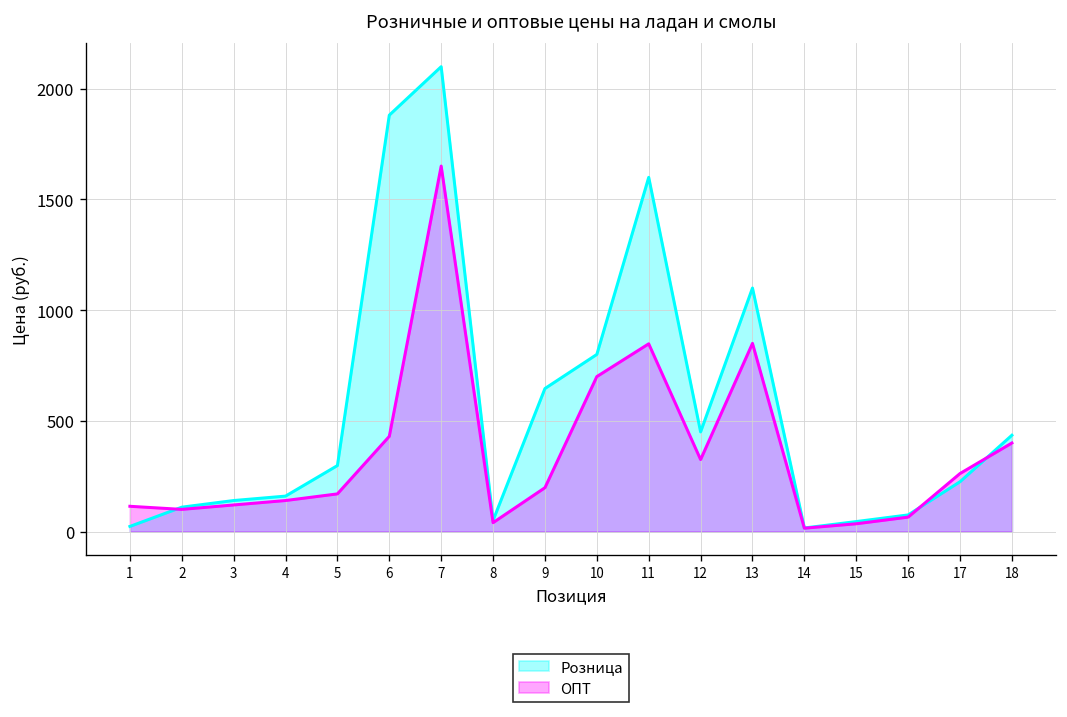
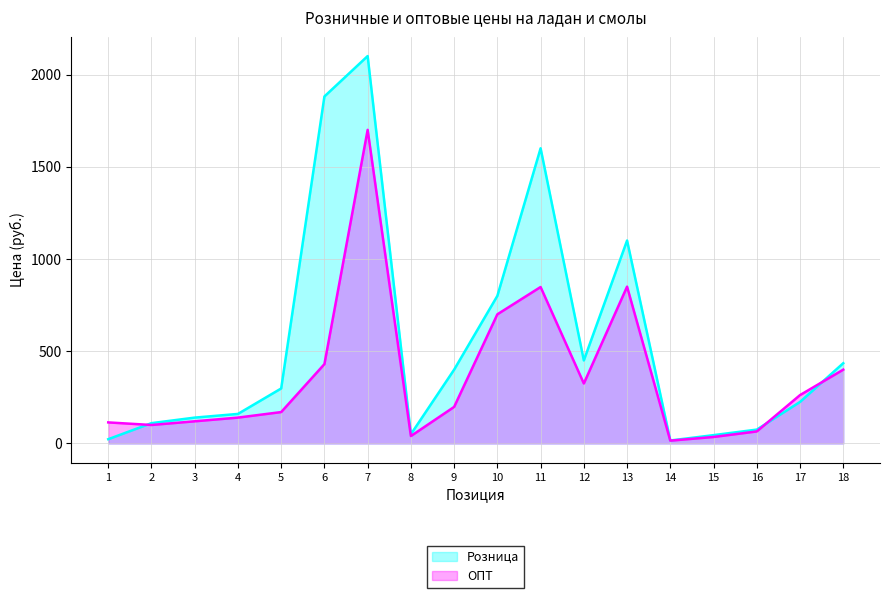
ОПТ, 7: 1650 -> 1700
Розница, 9: 650 -> 400
